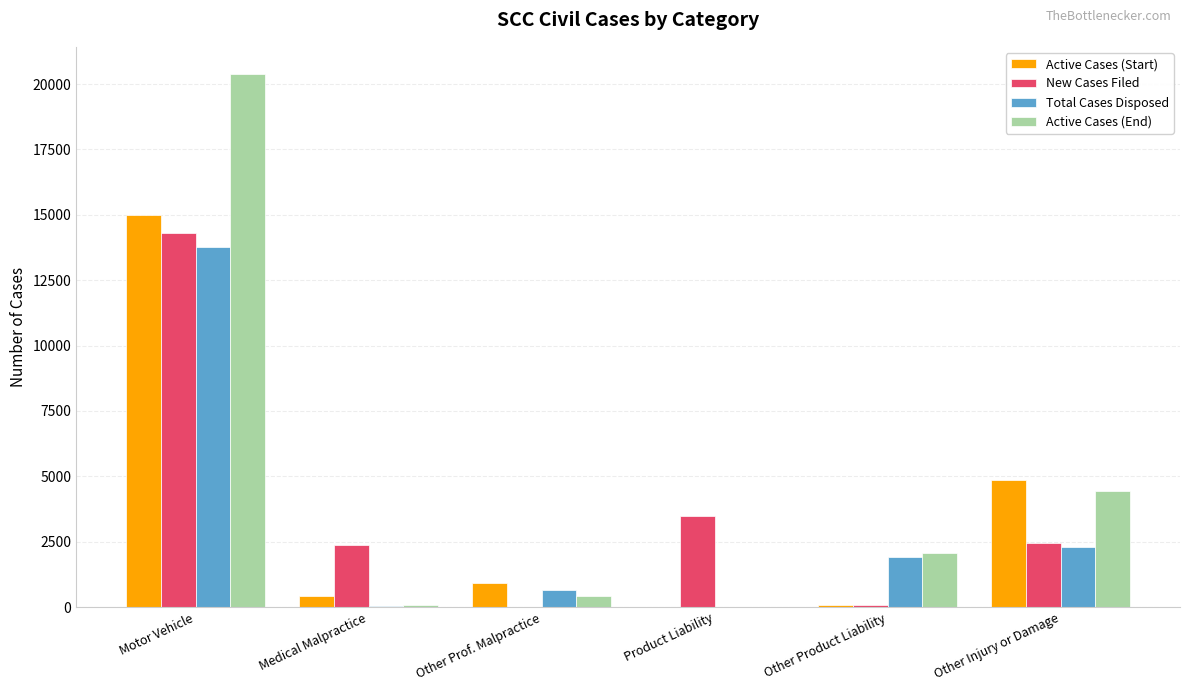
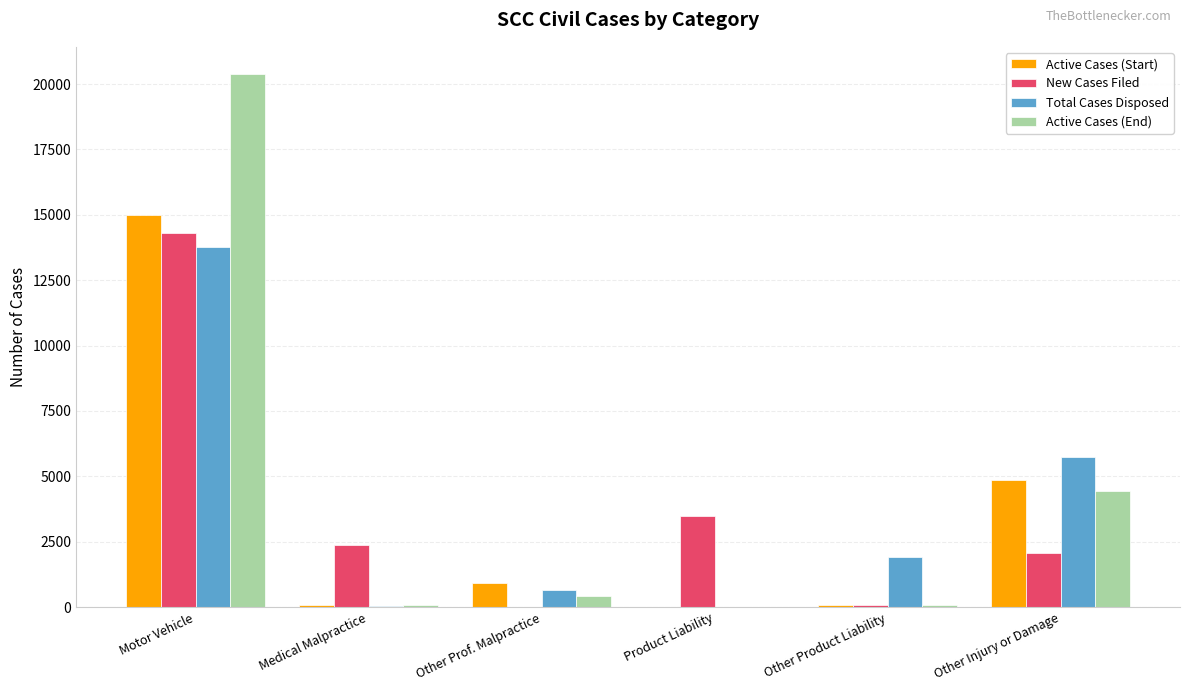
Active Cases (Start), Medical Malpractice: 400 -> 100
Active Cases (End), Other Product Liability: 2100 -> 100
New Cases Filed, Other Injury or Damage: 2500 -> 2100
Total Cases Disposed, Other Injury or Damage: 2300 -> 5800
